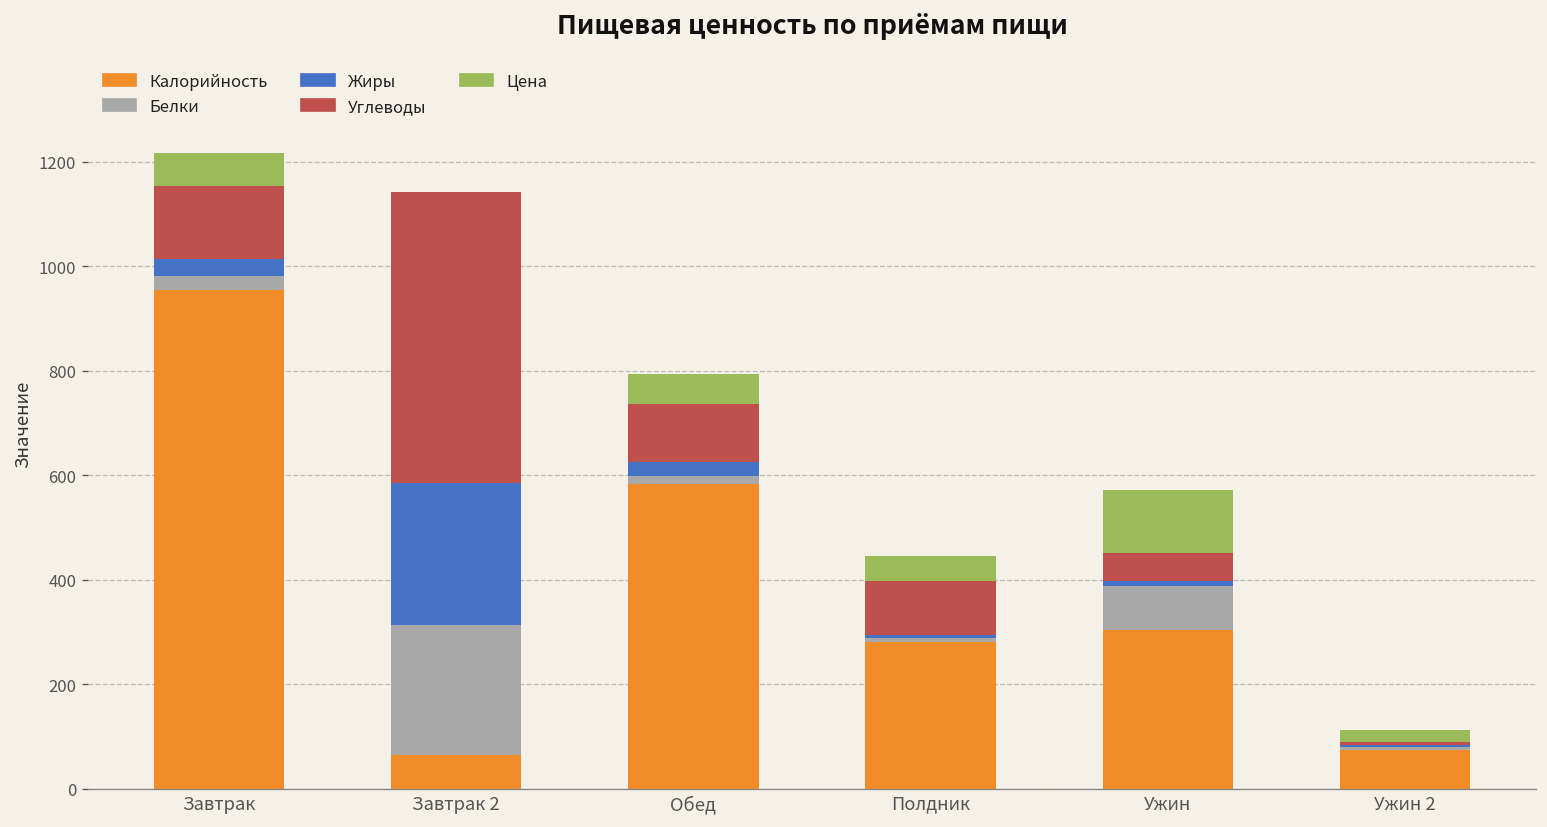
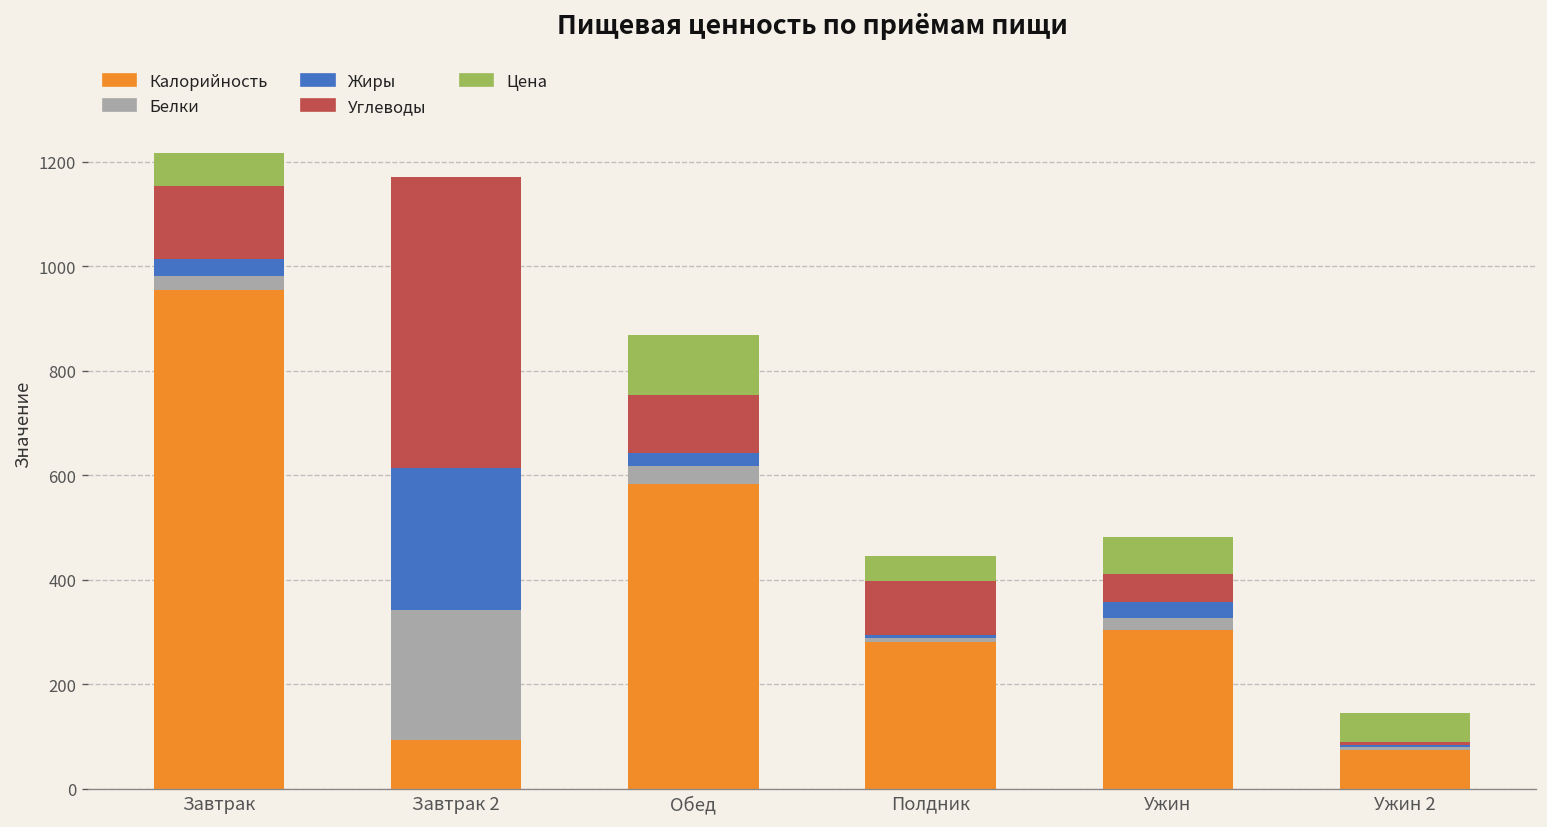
Калорийность, Завтрак 2: 70 -> 90
Белки, Обед: 20 -> 30
Цена, Обед: 60 -> 110
Белки, Ужин: 80 -> 20
Жиры, Ужин: 10 -> 30
Цена, Ужин: 120 -> 70
Цена, Ужин 2: 20 -> 60
